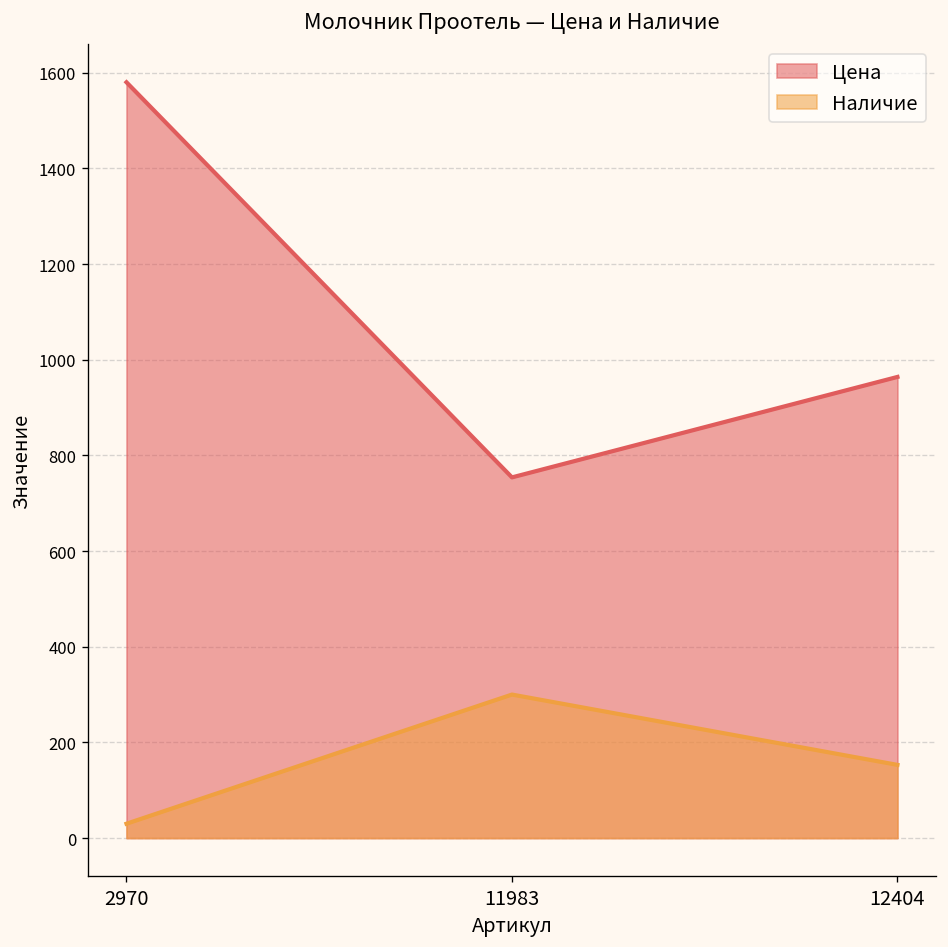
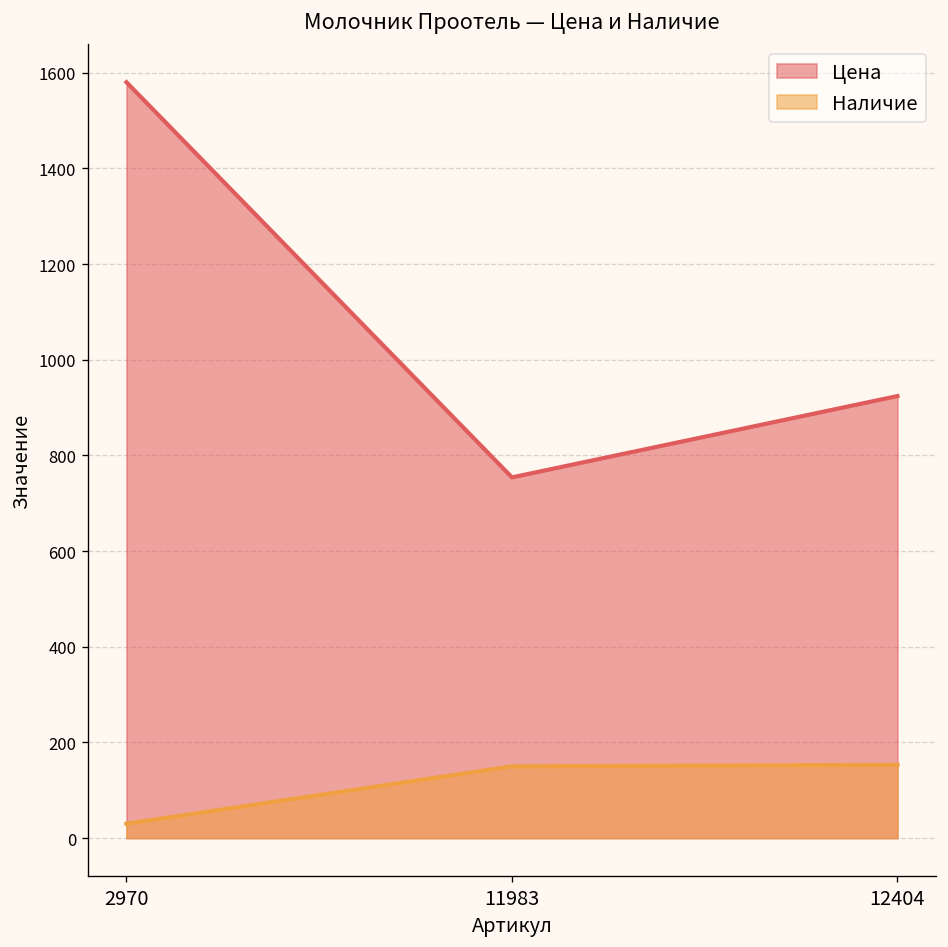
Наличие, 11983: 300 -> 150
Цена, 12404: 960 -> 920
